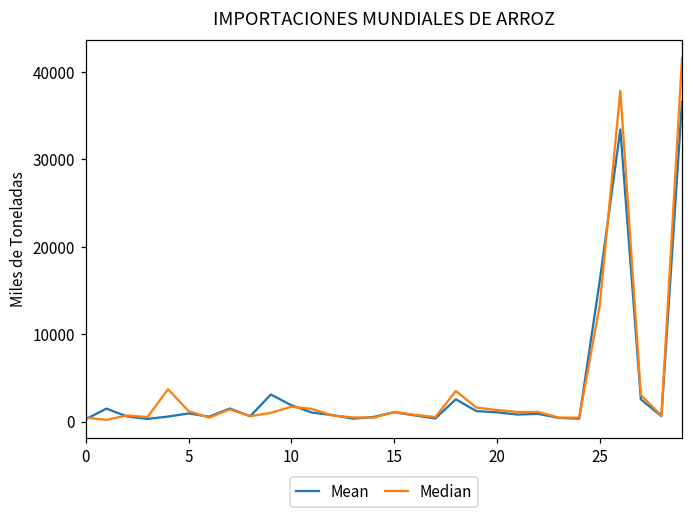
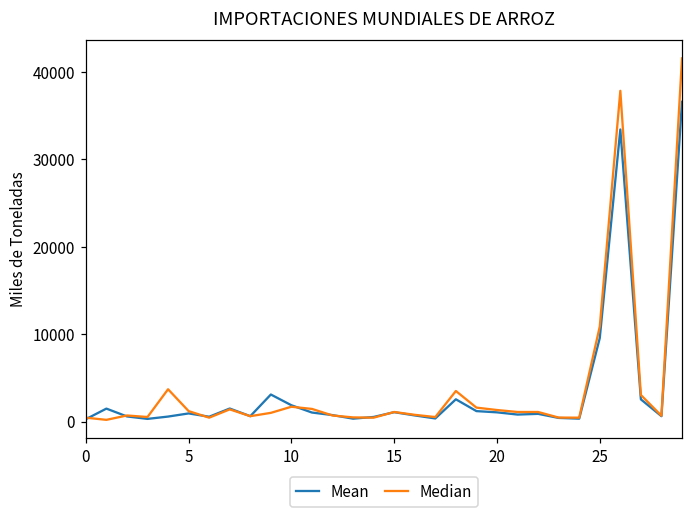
Mean, 25: 16000 -> 10000
Median, 25: 13000 -> 11000
